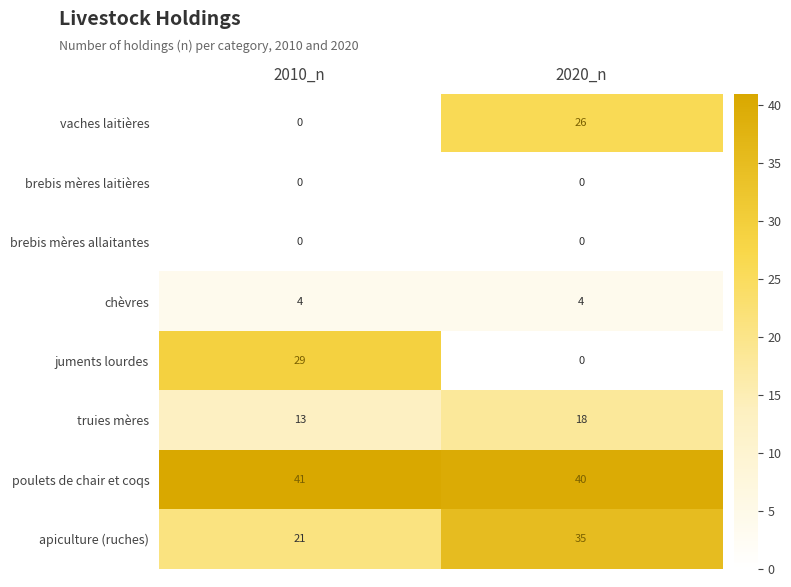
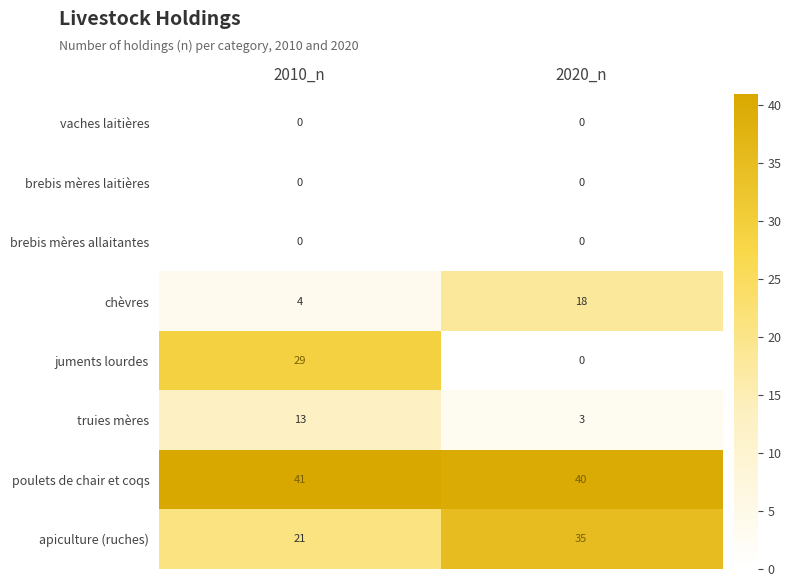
vaches laitières, 2020_n: 26 -> 0
chèvres, 2020_n: 4 -> 18
truies mères, 2020_n: 18 -> 3
